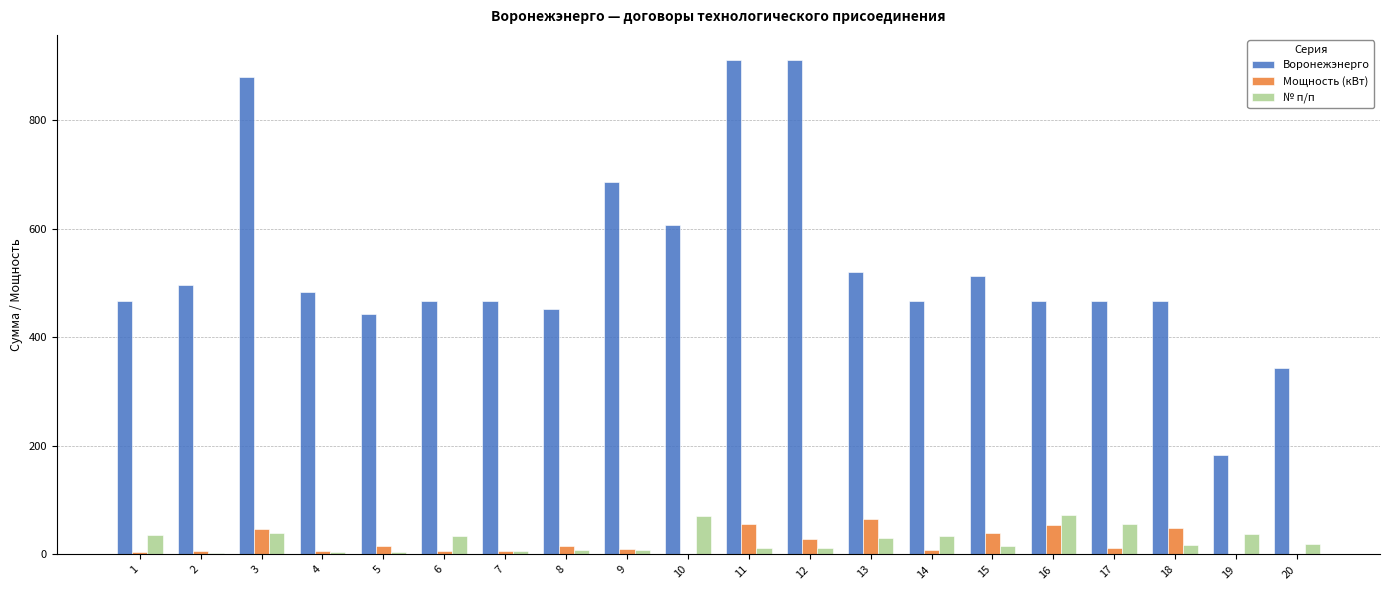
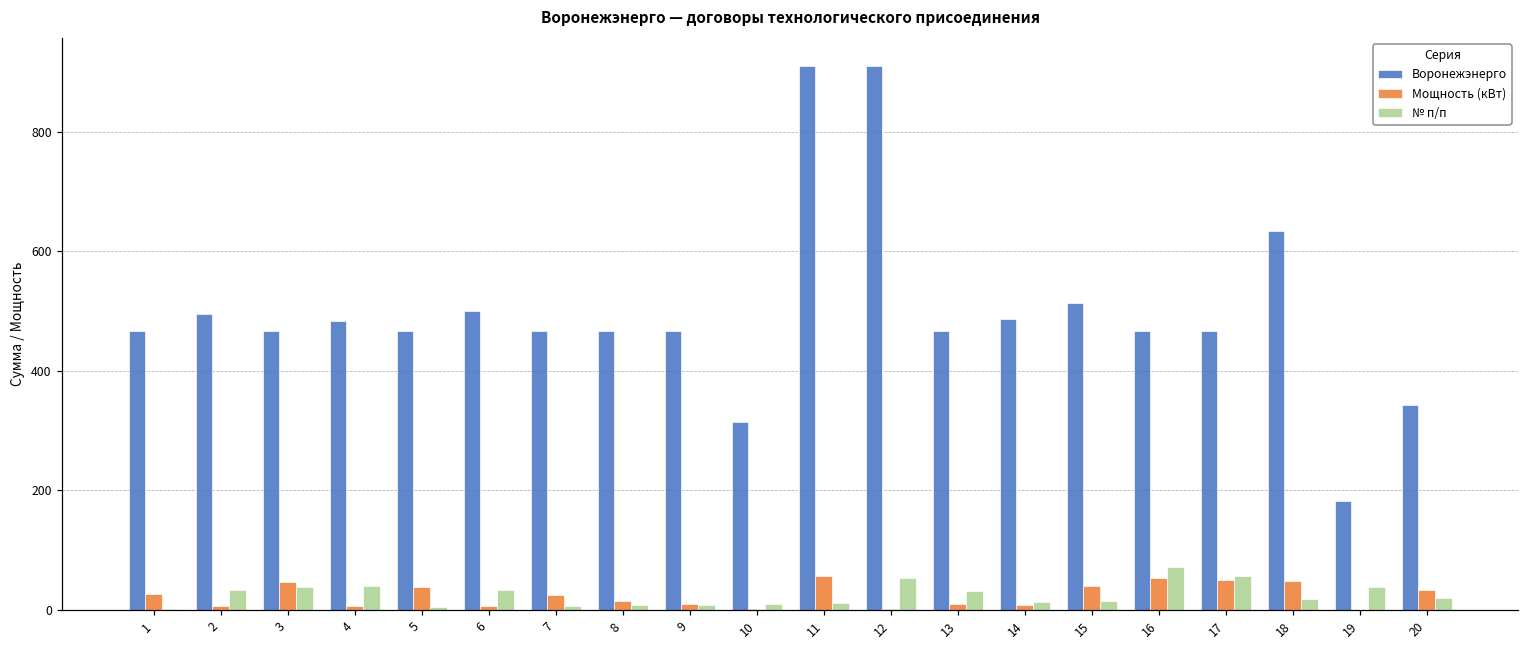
Мощность (кВт), 1: 0 -> 30
№ п/п, 1: 40 -> 0
№ п/п, 2: 0 -> 30
Воронежэнерго, 3: 880 -> 470
№ п/п, 4: 0 -> 40
Воронежэнерго, 5: 440 -> 470
Мощность (кВт), 5: 20 -> 40
Воронежэнерго, 6: 470 -> 500
Мощность (кВт), 7: 10 -> 30
Воронежэнерго, 8: 450 -> 470
Воронежэнерго, 9: 690 -> 470
Воронежэнерго, 10: 610 -> 310
№ п/п, 10: 70 -> 10
Мощность (кВт), 12: 30 -> 0
№ п/п, 12: 10 -> 50
Воронежэнерго, 13: 520 -> 470
Мощность (кВт), 13: 60 -> 10
Воронежэнерго, 14: 470 -> 490
№ п/п, 14: 30 -> 10
Мощность (кВт), 17: 10 -> 50
Воронежэнерго, 18: 470 -> 630
Мощность (кВт), 20: 0 -> 30
